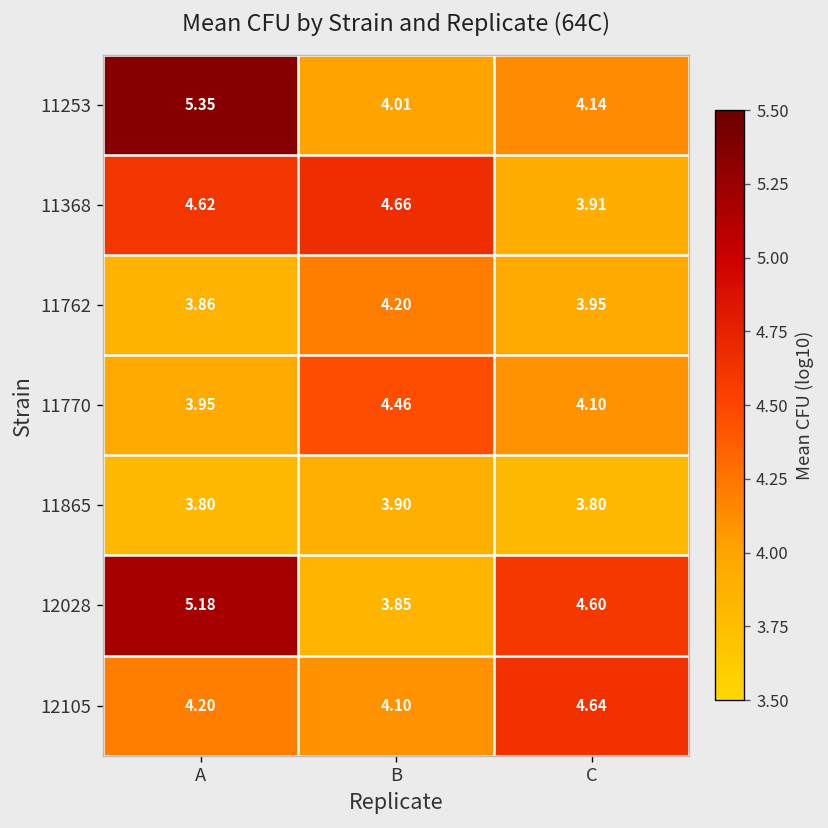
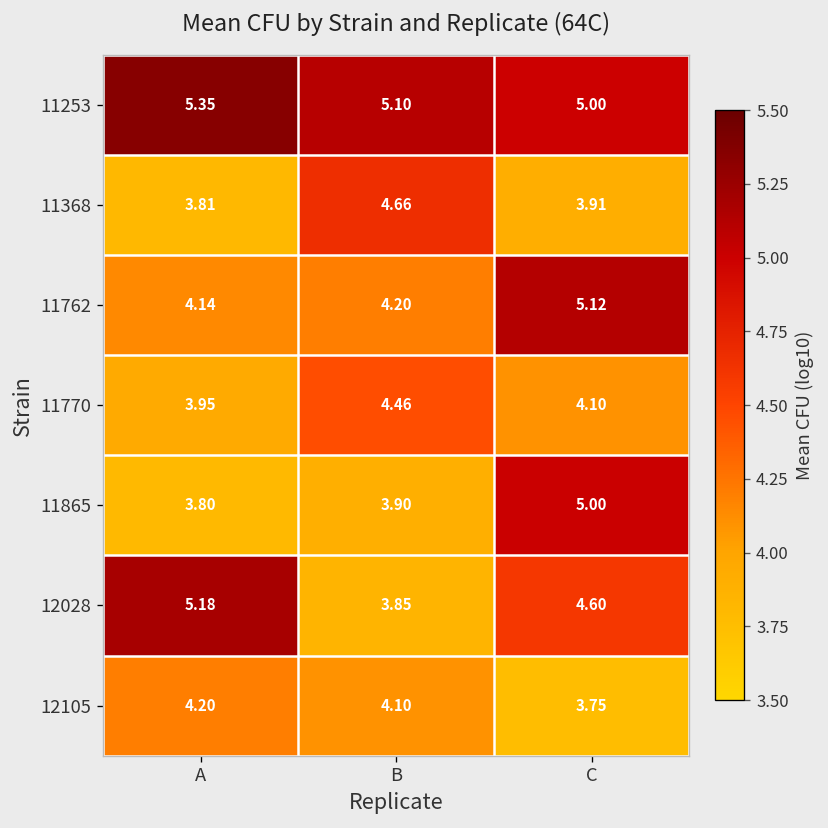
11253, B: 4.01 -> 5.10
11253, C: 4.14 -> 5.00
11368, A: 4.62 -> 3.81
11762, A: 3.86 -> 4.14
11762, C: 3.95 -> 5.12
11865, C: 3.80 -> 5.00
12105, C: 4.64 -> 3.75
